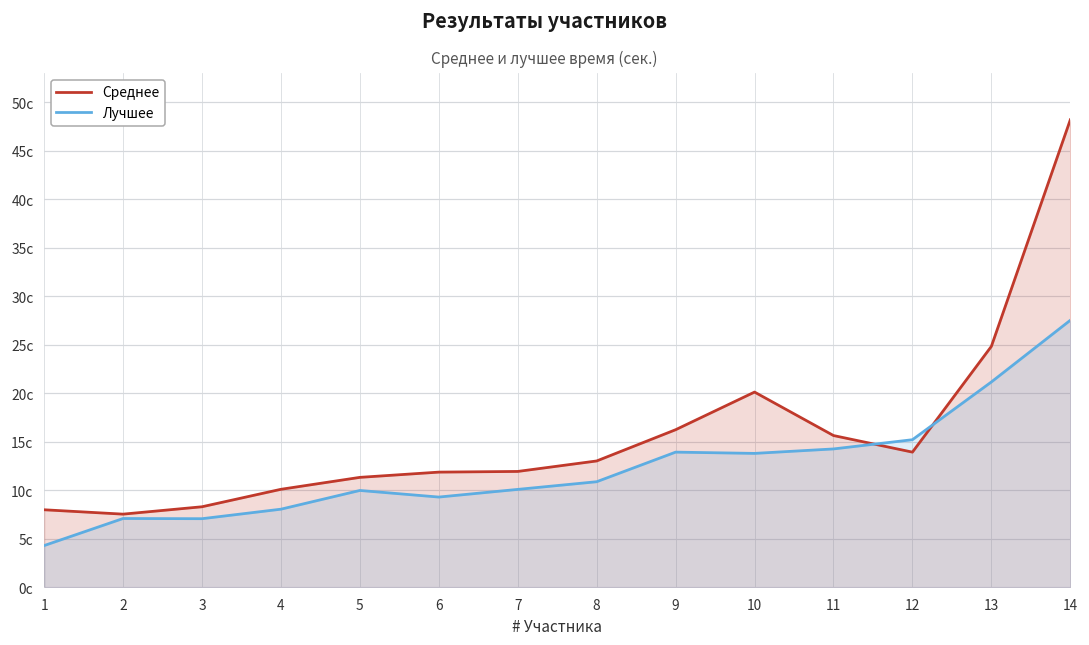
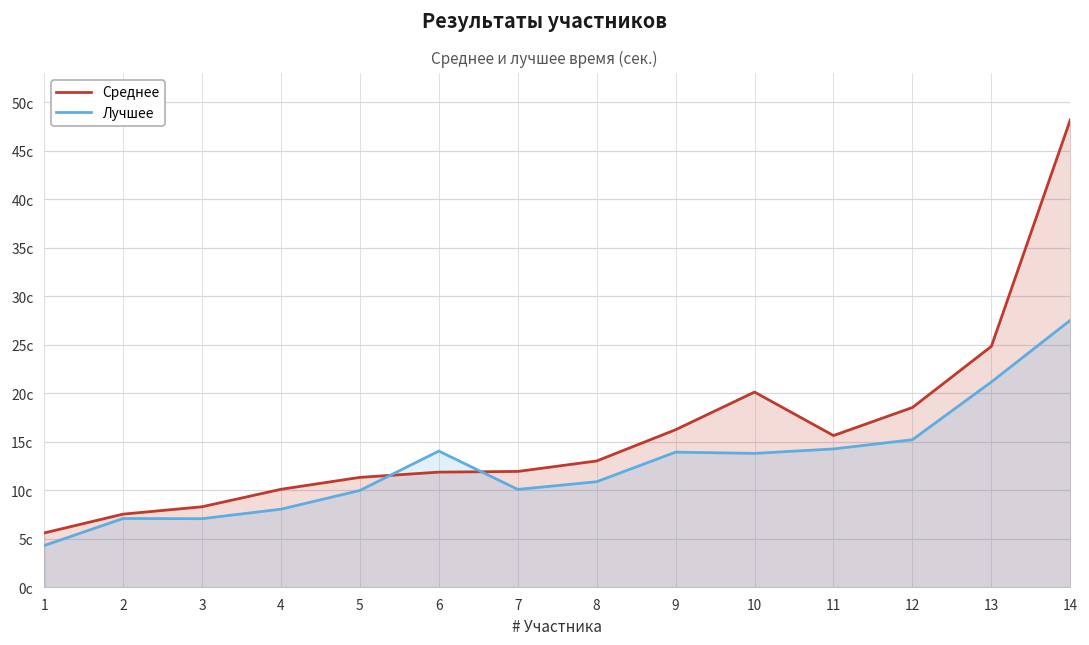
Среднее, 1: 8с -> 6с
Лучшее, 6: 9с -> 14с
Среднее, 12: 14с -> 19с
